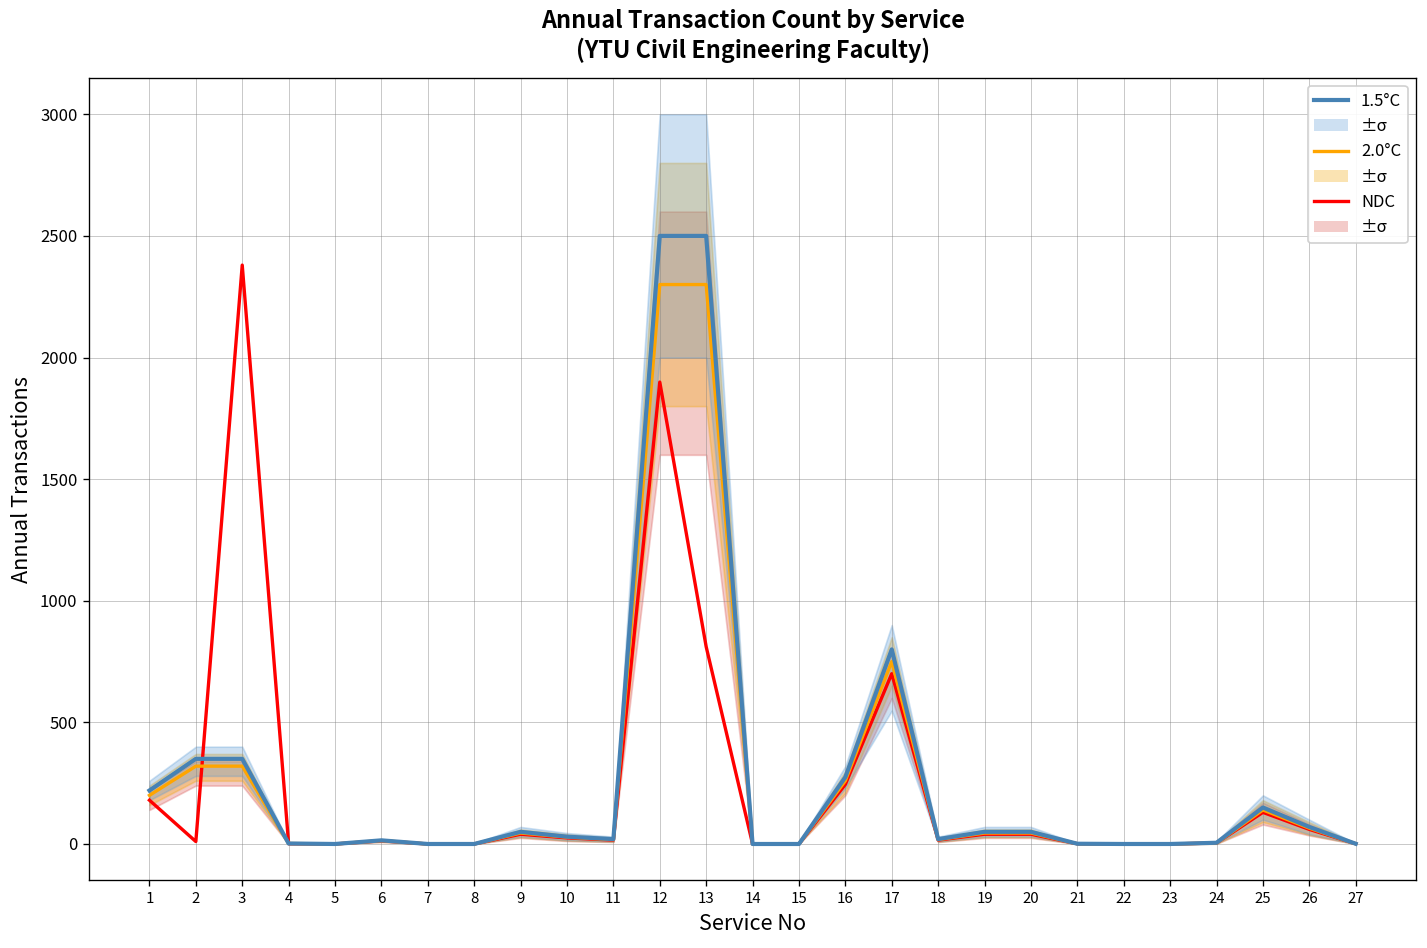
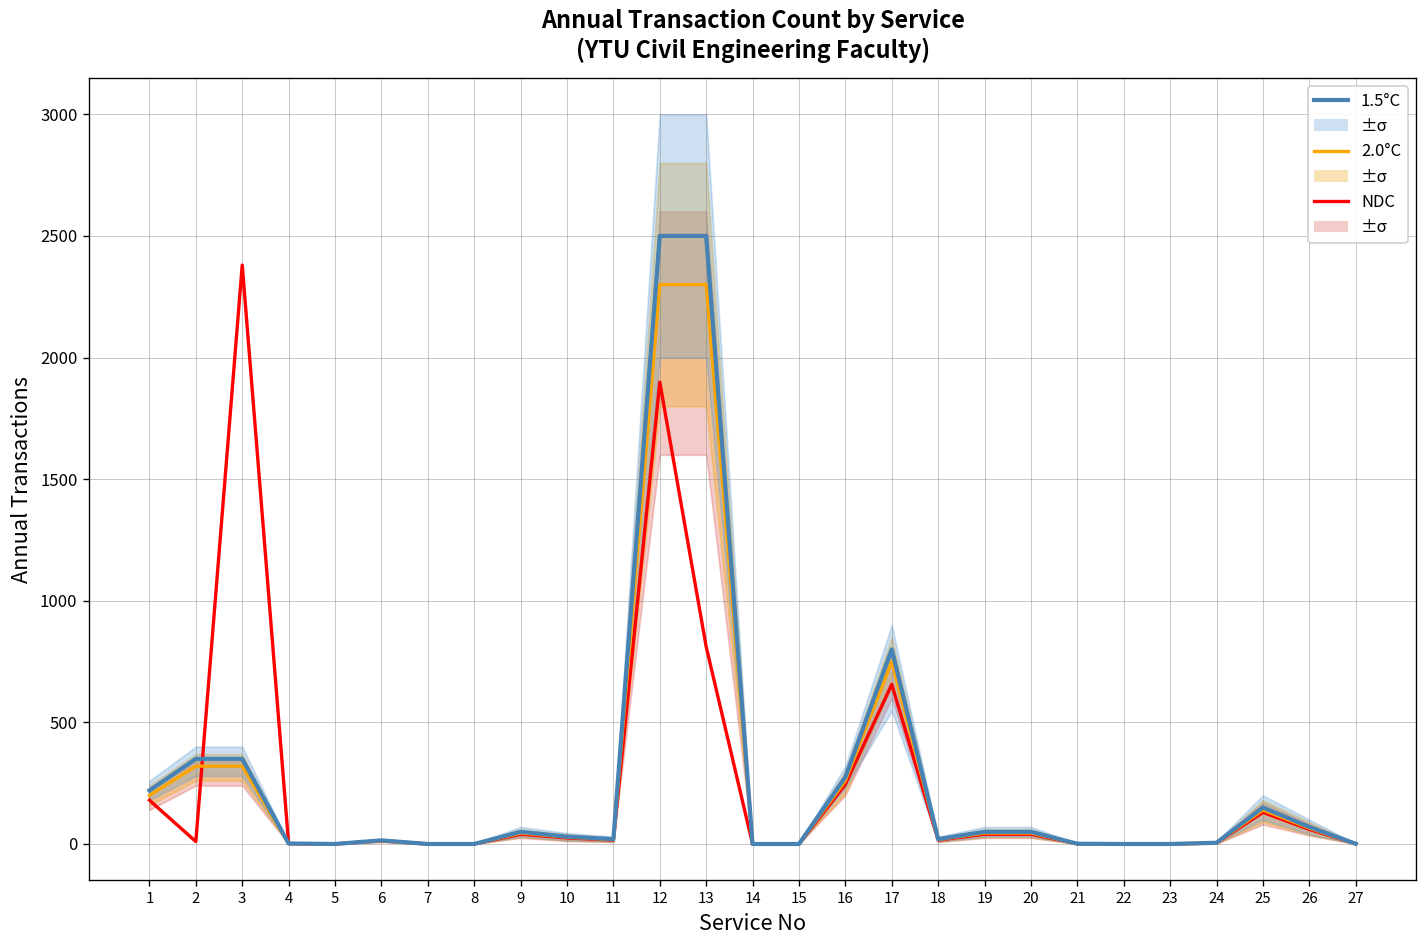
NDC, 17: 700 -> 660
